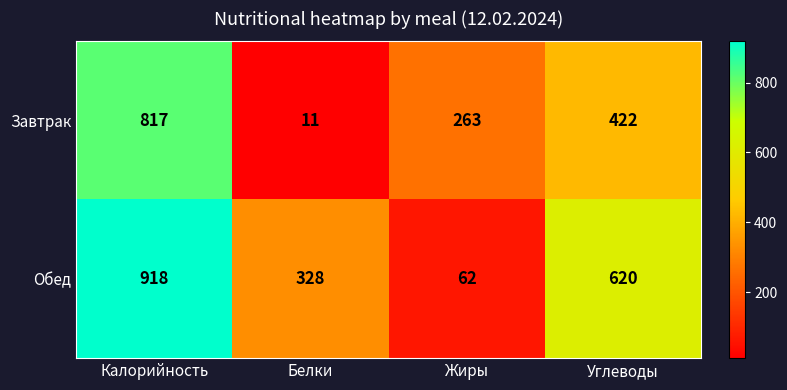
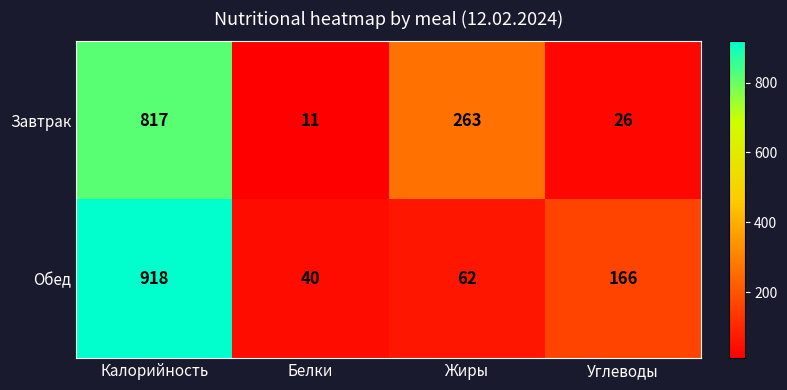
Завтрак, Углеводы: 422 -> 26
Обед, Белки: 328 -> 40
Обед, Углеводы: 620 -> 166
